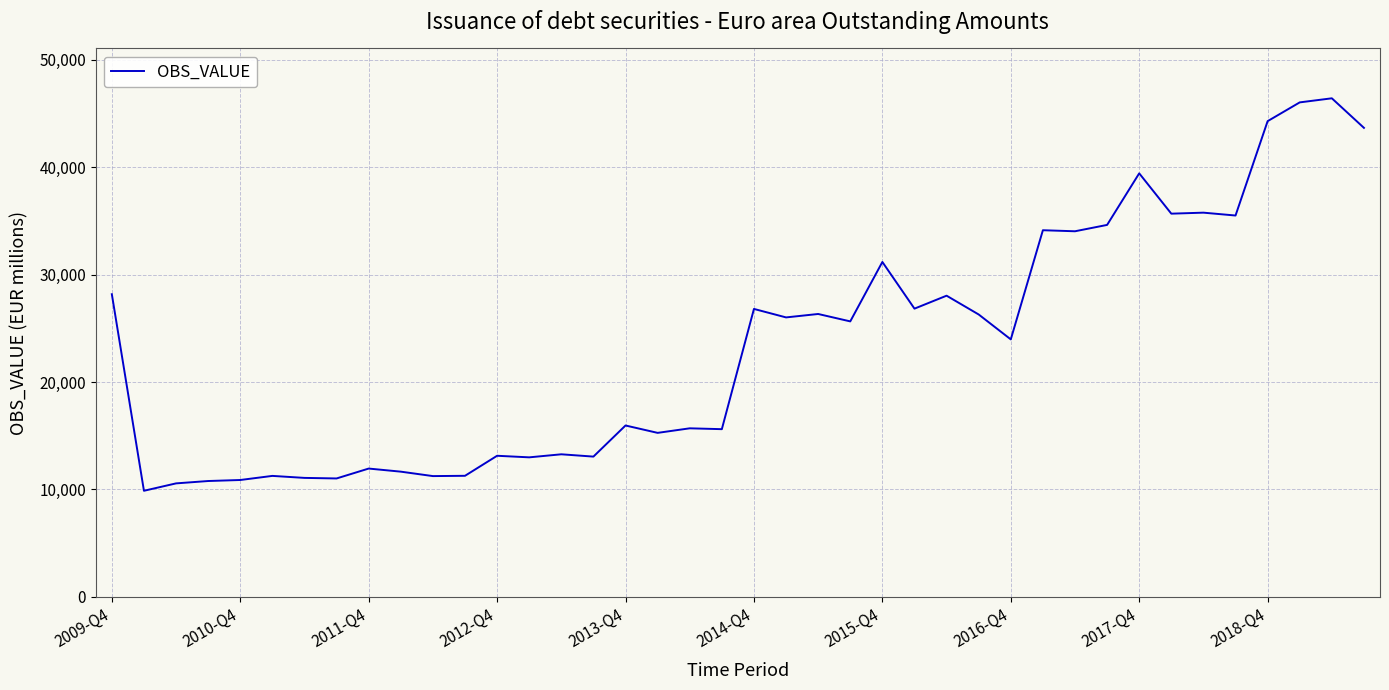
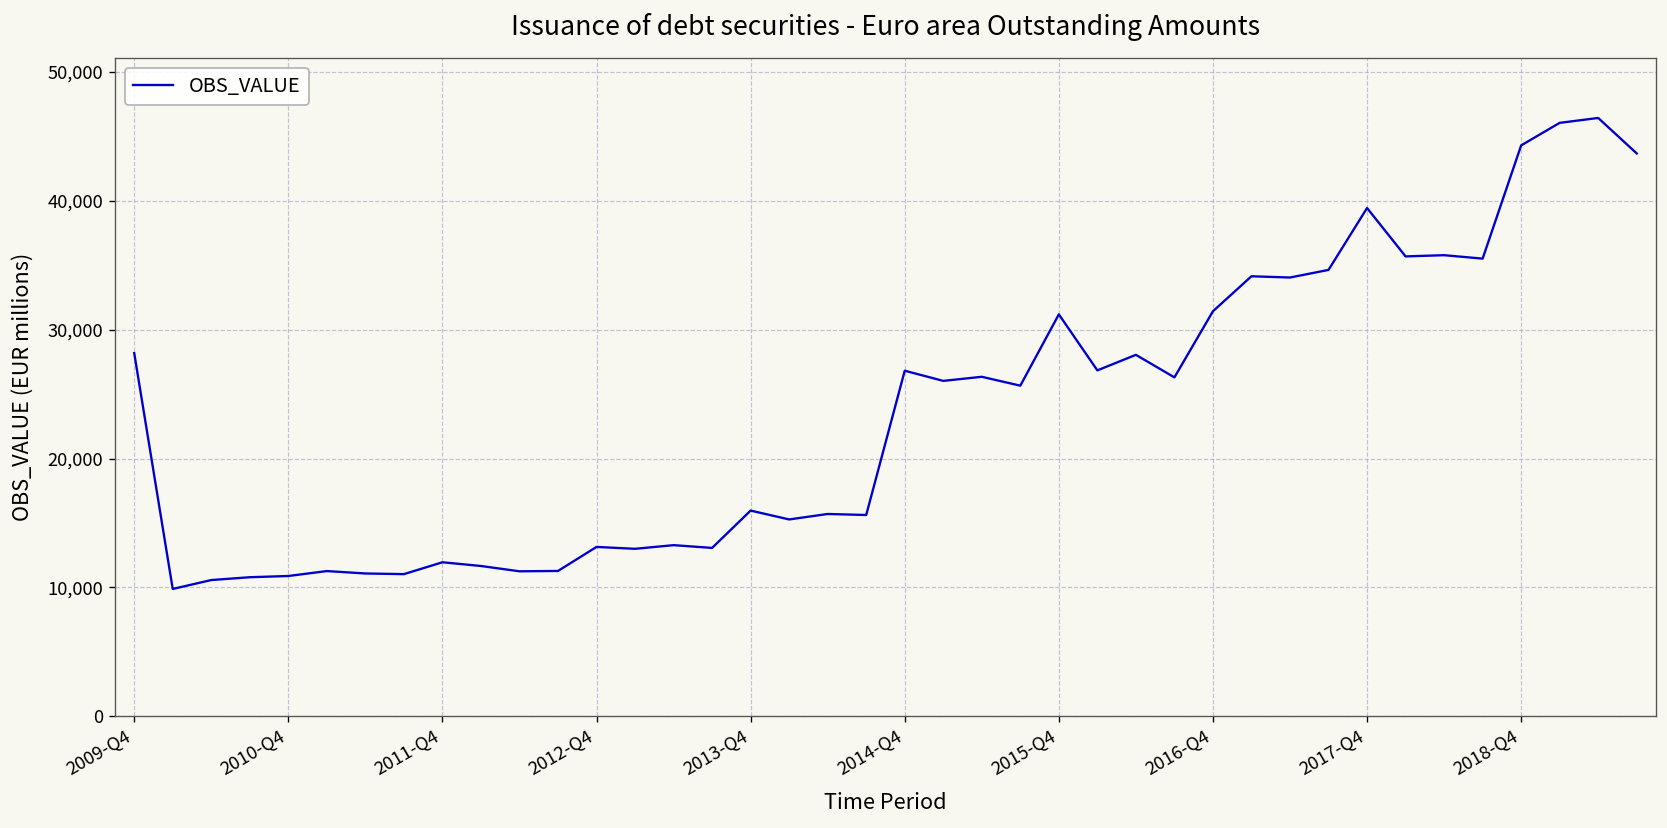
2016-Q4: 24,000 -> 31,400
